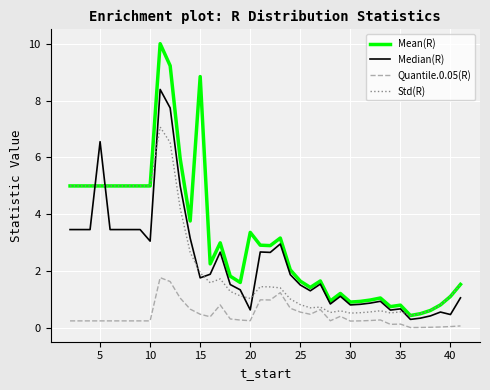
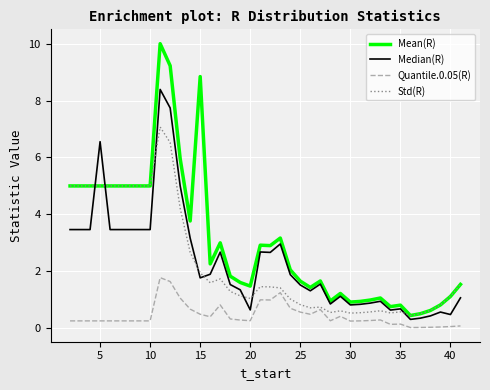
Median(R), 10: 3.1 -> 3.5
Mean(R), 20: 3.4 -> 1.5
